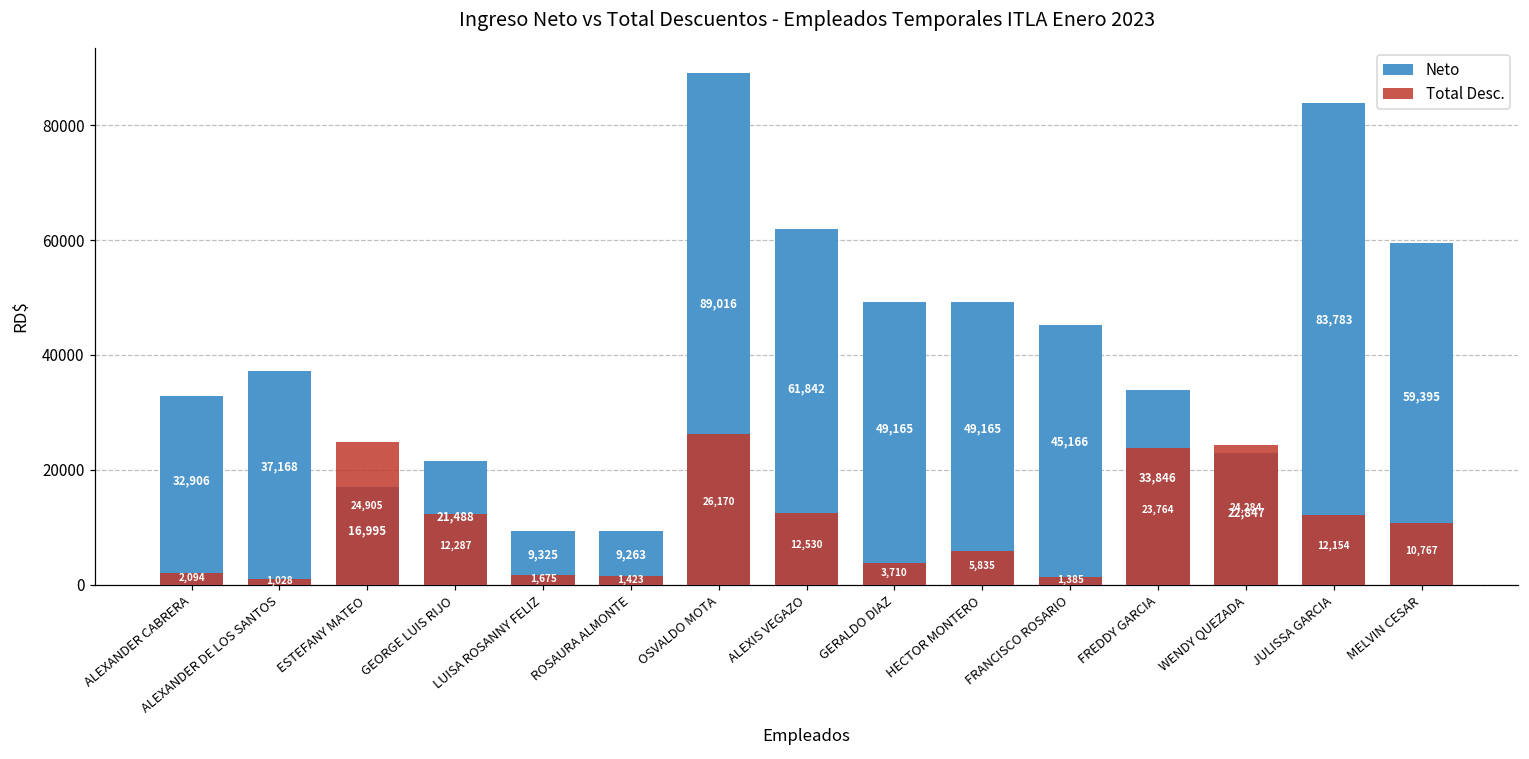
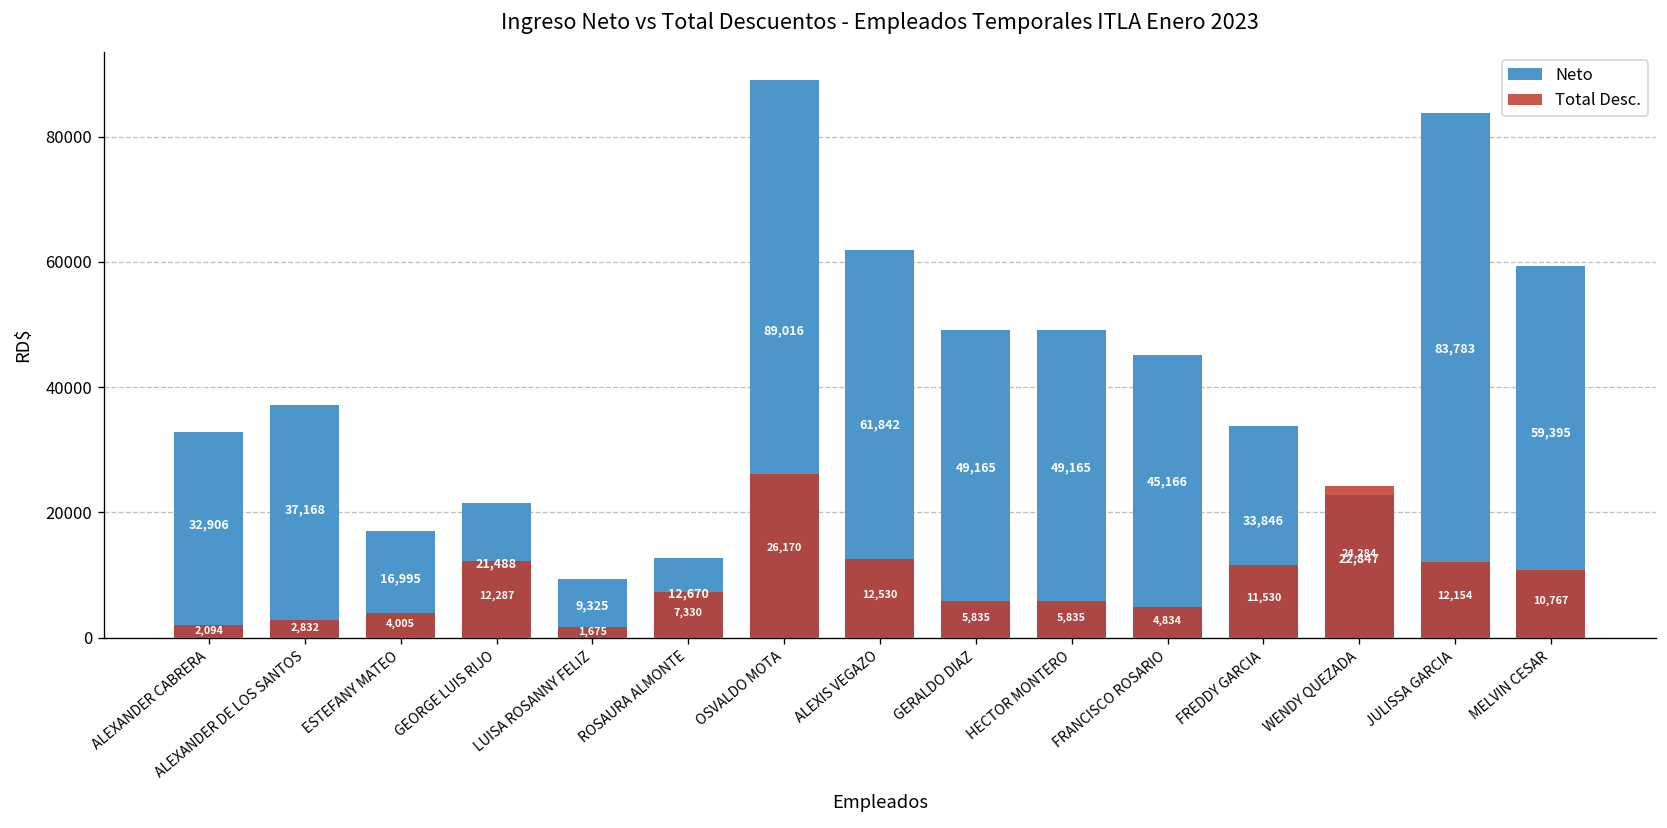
Total Desc., ALEXANDER DE LOS SANTOS: 1,028 -> 2,832
Total Desc., ESTEFANY MATEO: 24,905 -> 4,005
Neto, ROSAURA ALMONTE: 9,263 -> 12,670
Total Desc., ROSAURA ALMONTE: 1,423 -> 7,330
Total Desc., GERALDO DIAZ: 3,710 -> 5,835
Total Desc., FRANCISCO ROSARIO: 1,385 -> 4,834
Total Desc., FREDDY GARCIA: 23,764 -> 11,530
